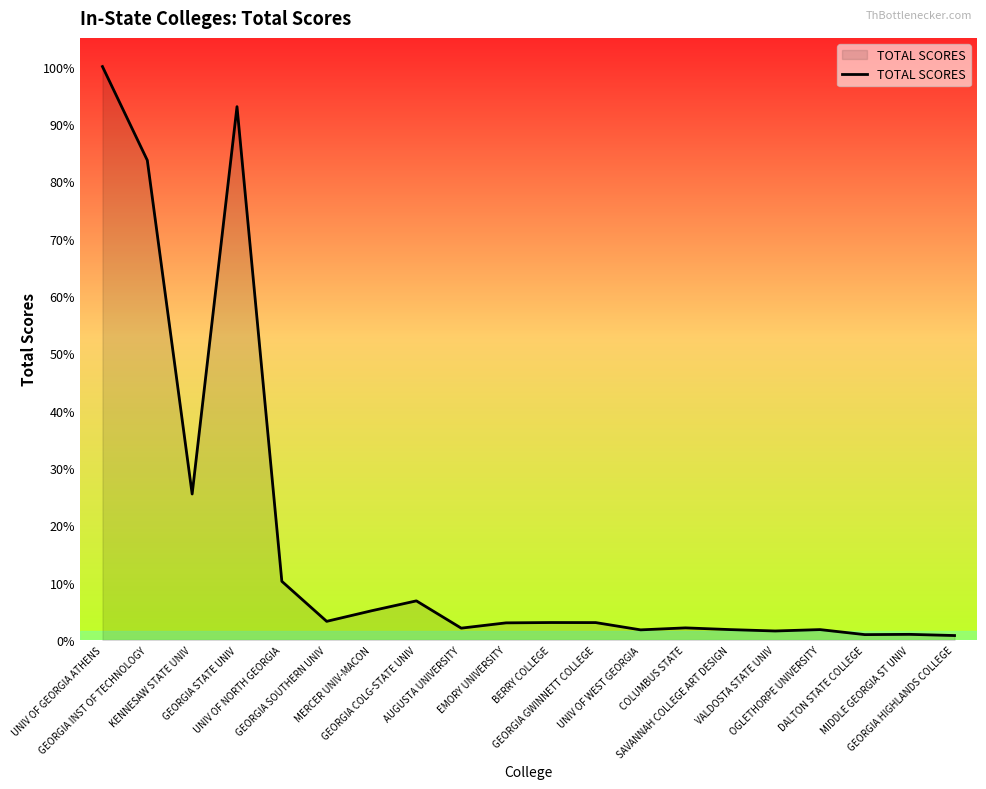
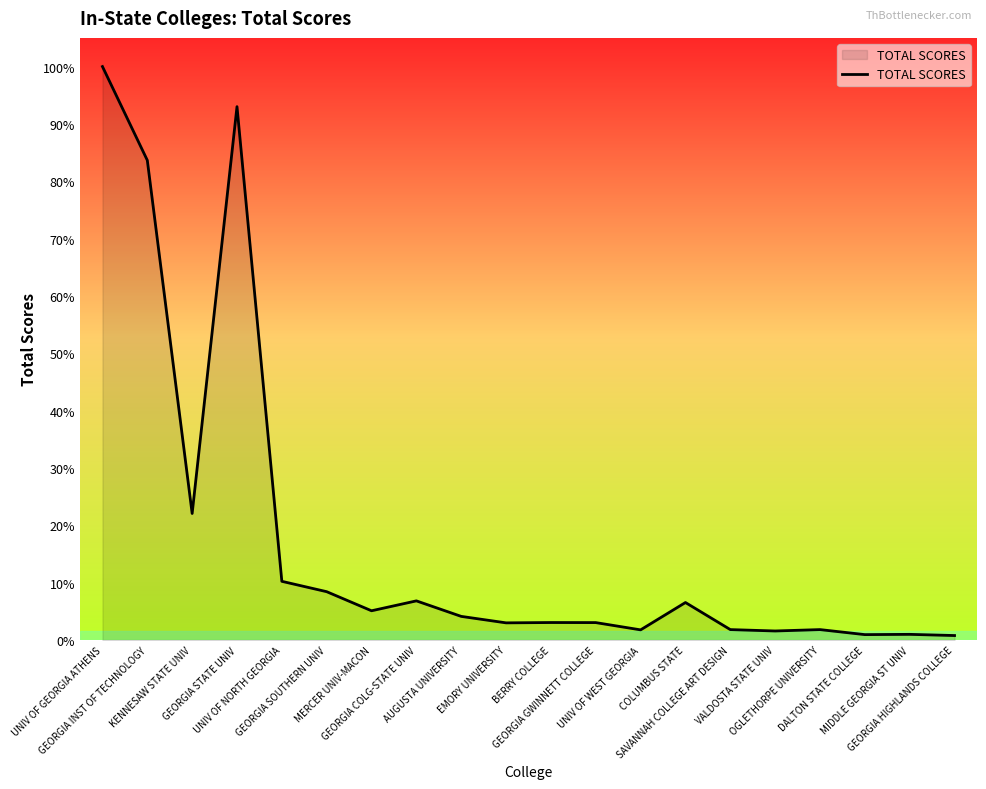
KENNESAW STATE UNIV: 25% -> 22%
GEORGIA SOUTHERN UNIV: 3% -> 8%
AUGUSTA UNIVERSITY: 2% -> 4%
COLUMBUS STATE: 2% -> 7%
